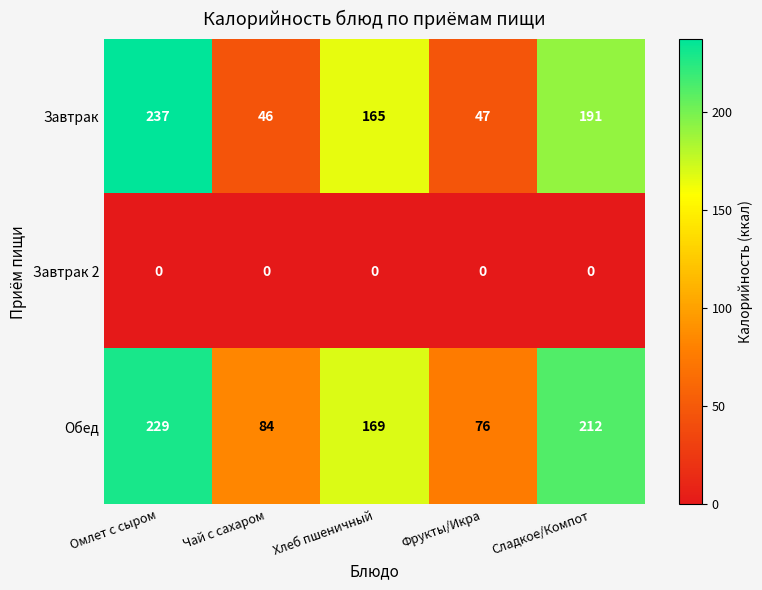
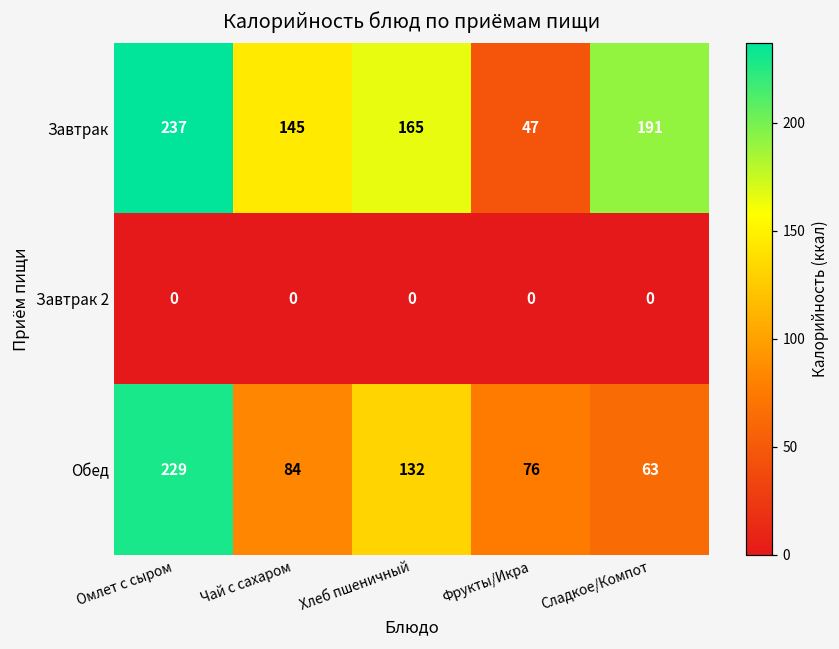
Завтрак, Чай с сахаром: 46 -> 145
Обед, Хлеб пшеничный: 169 -> 132
Обед, Сладкое/Компот: 212 -> 63
